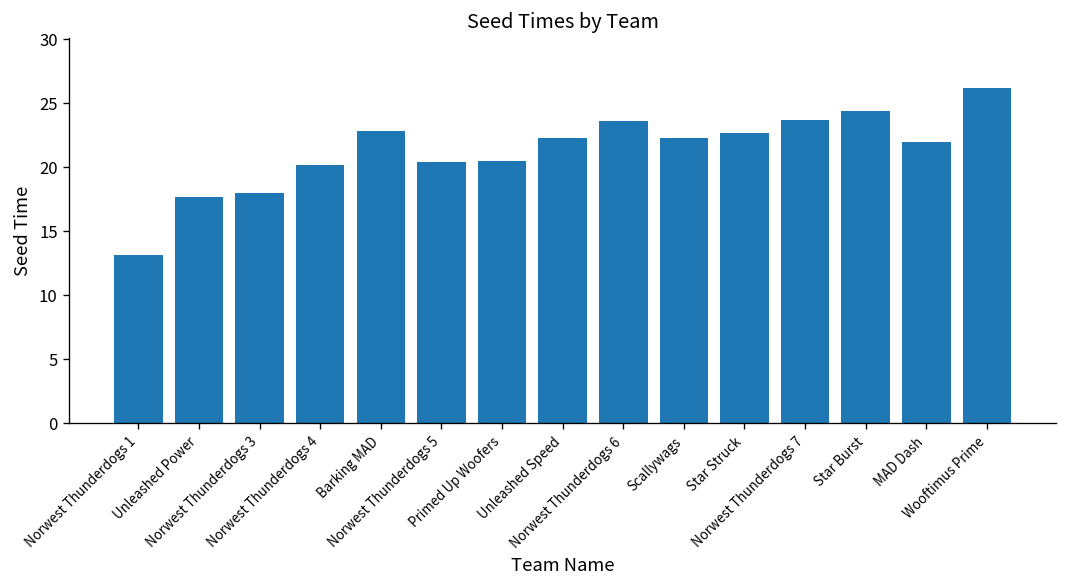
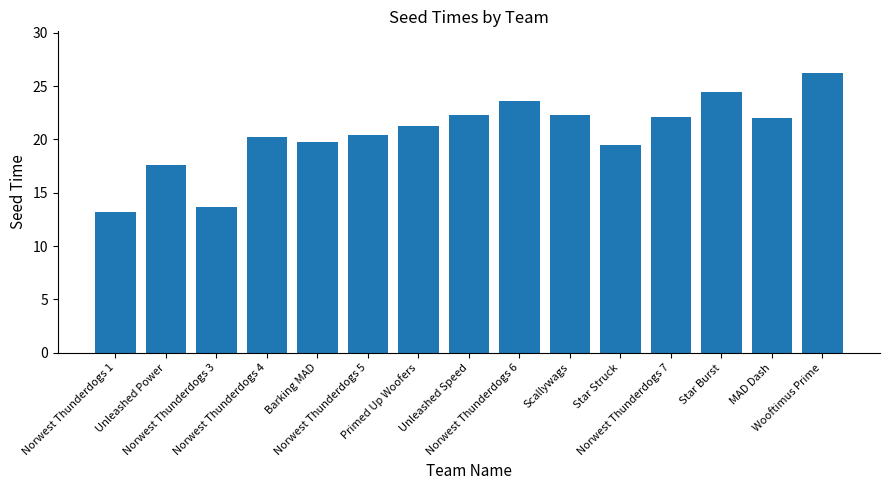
Norwest Thunderdogs 3: 18.0 -> 13.7
Barking MAD: 22.9 -> 19.8
Primed Up Woofers: 20.5 -> 21.3
Star Struck: 22.7 -> 19.4
Norwest Thunderdogs 7: 23.7 -> 22.1
